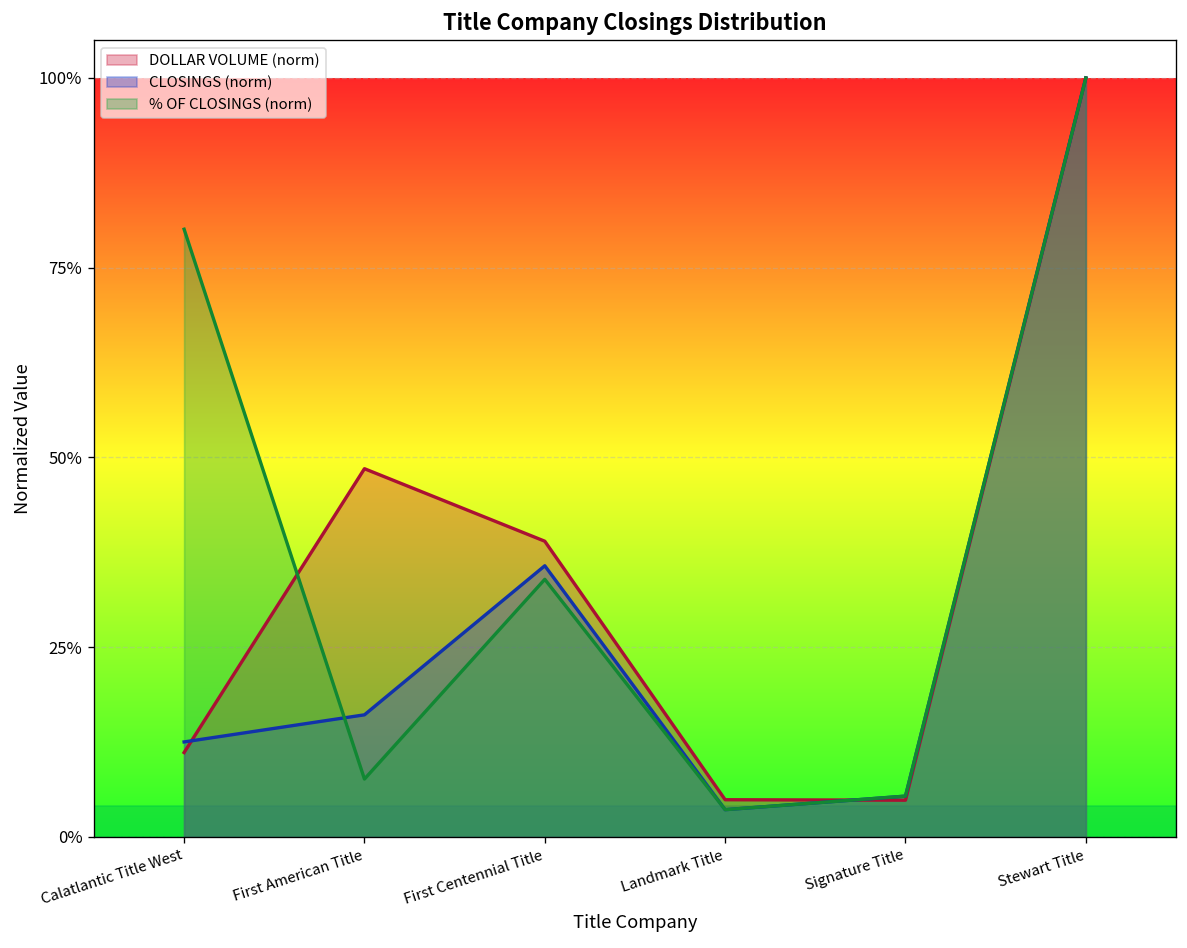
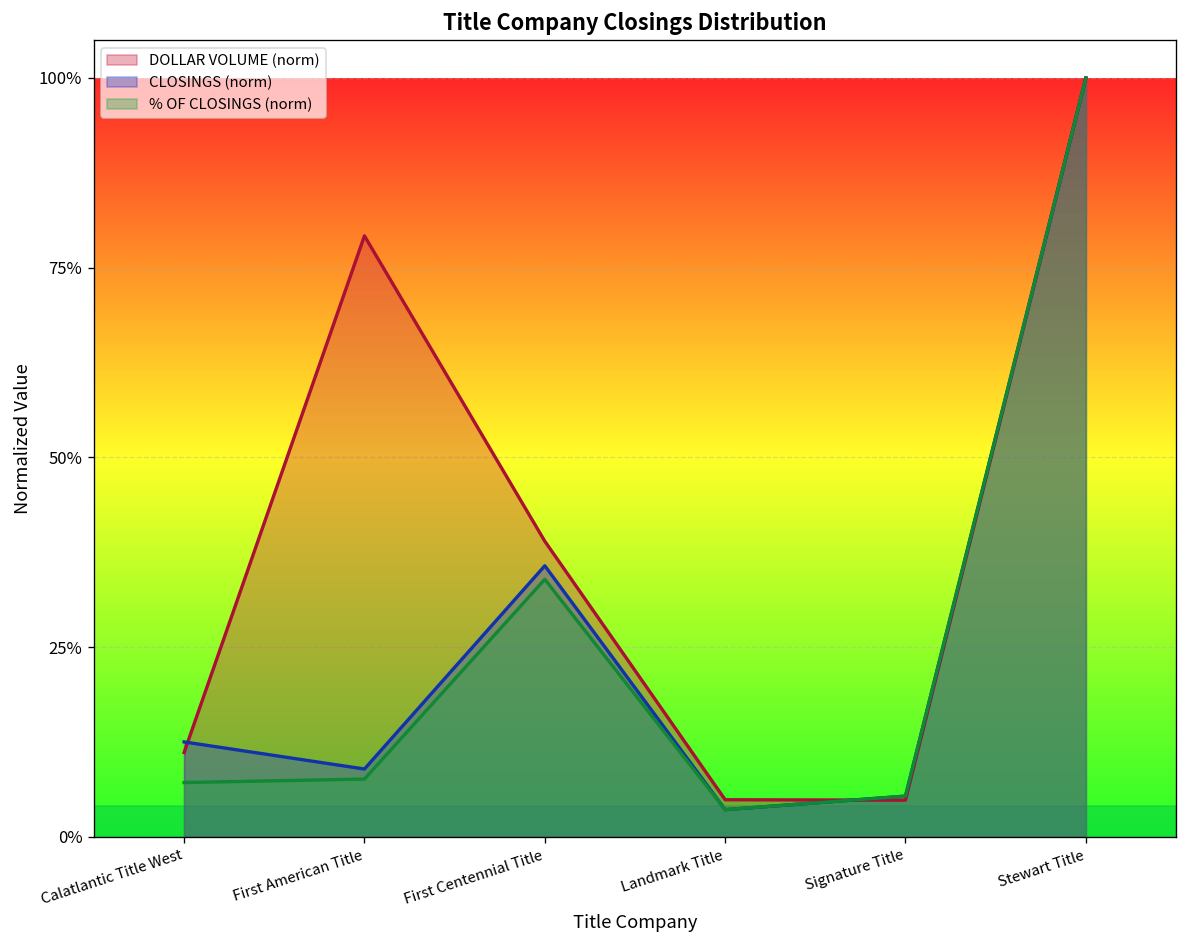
% OF CLOSINGS (norm), Calatlantic Title West: 80% -> 7%
DOLLAR VOLUME (norm), First American Title: 49% -> 79%
CLOSINGS (norm), First American Title: 16% -> 9%
